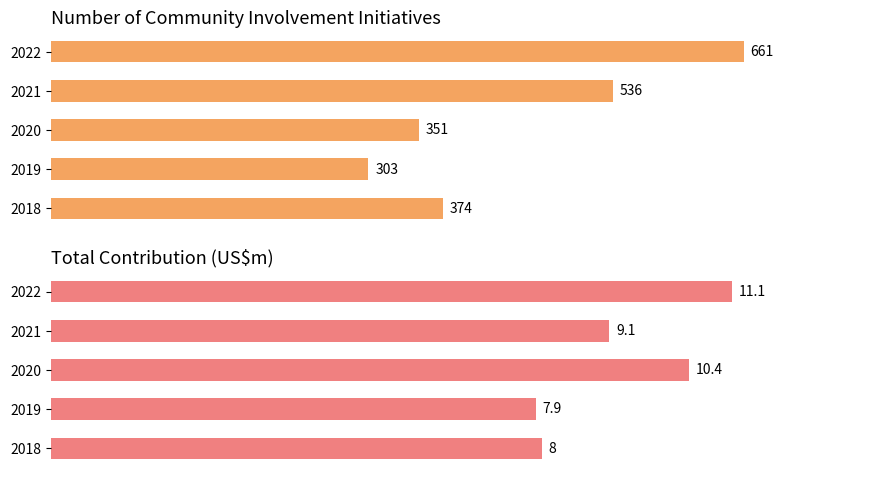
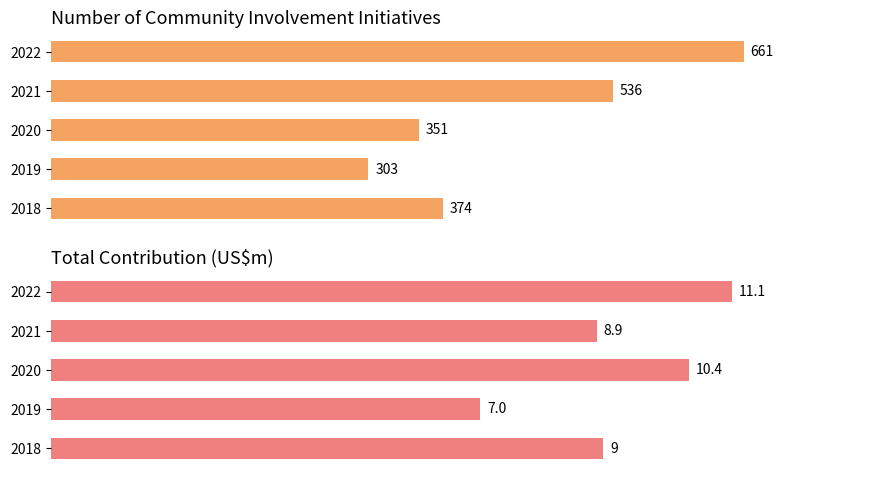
Total Contribution (US$m), 2021: 9.1 -> 8.9
Total Contribution (US$m), 2019: 7.9 -> 7.0
Total Contribution (US$m), 2018: 8 -> 9
